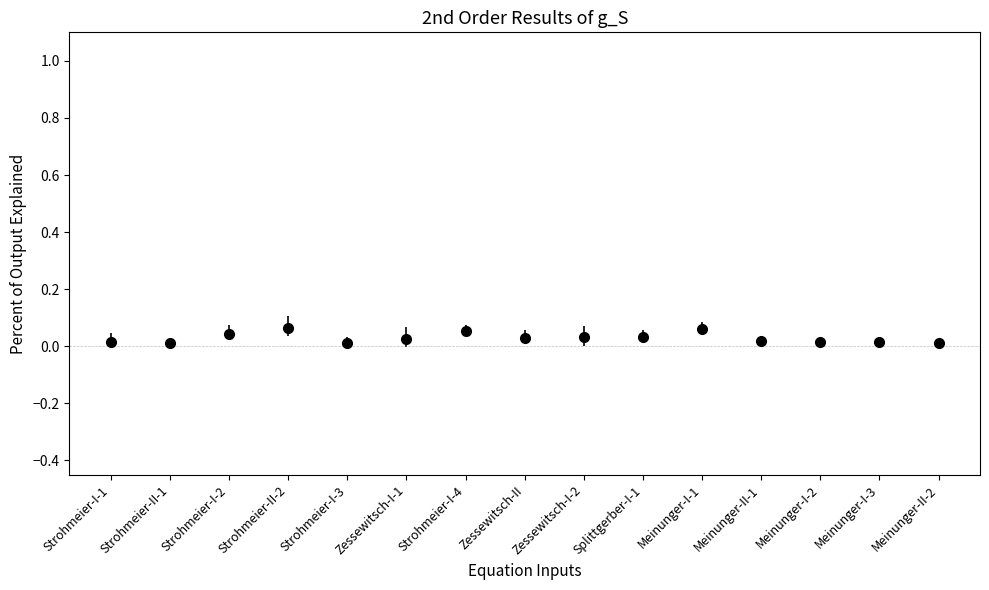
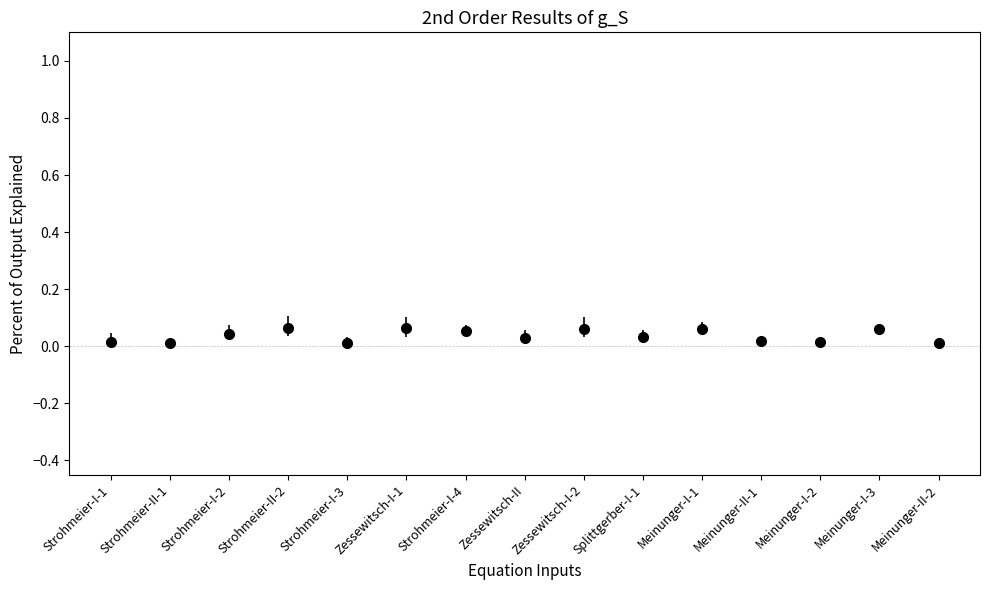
Zessewitsch-I-1: 0.03 -> 0.06
Zessewitsch-I-2: 0.03 -> 0.06
Meinunger-I-3: 0.02 -> 0.06
